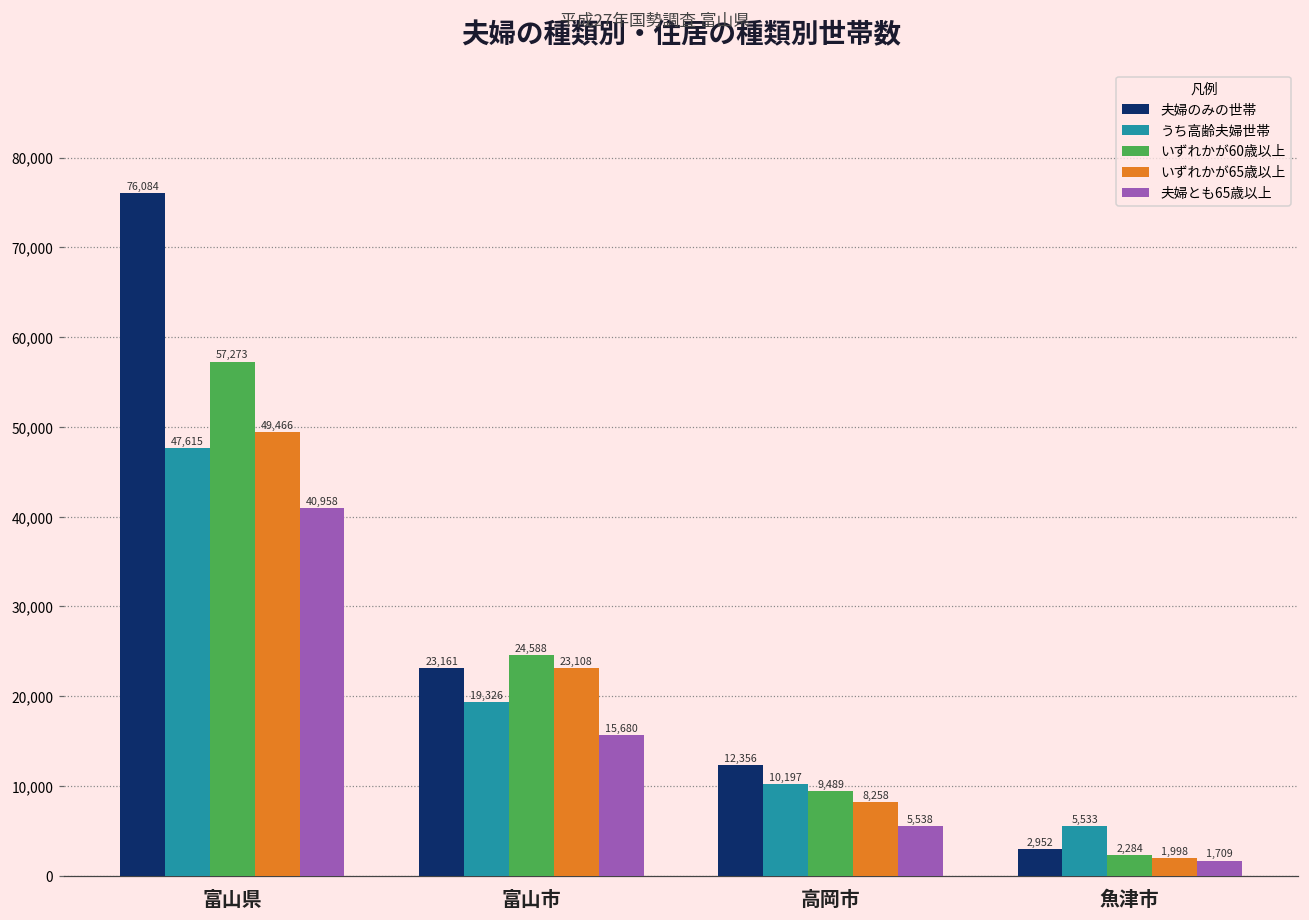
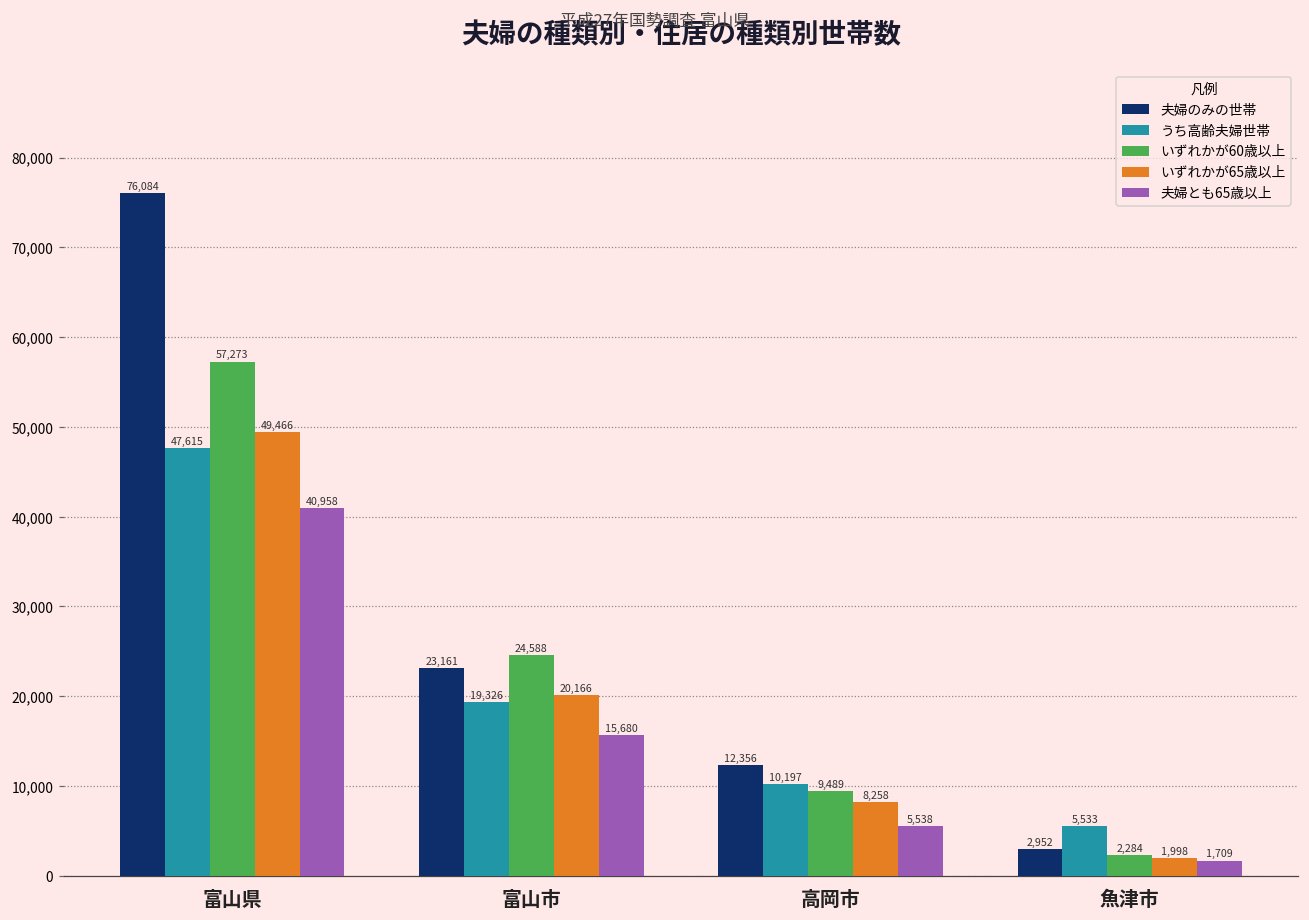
いずれかが65歳以上, 富山市: 23,108 -> 20,166
